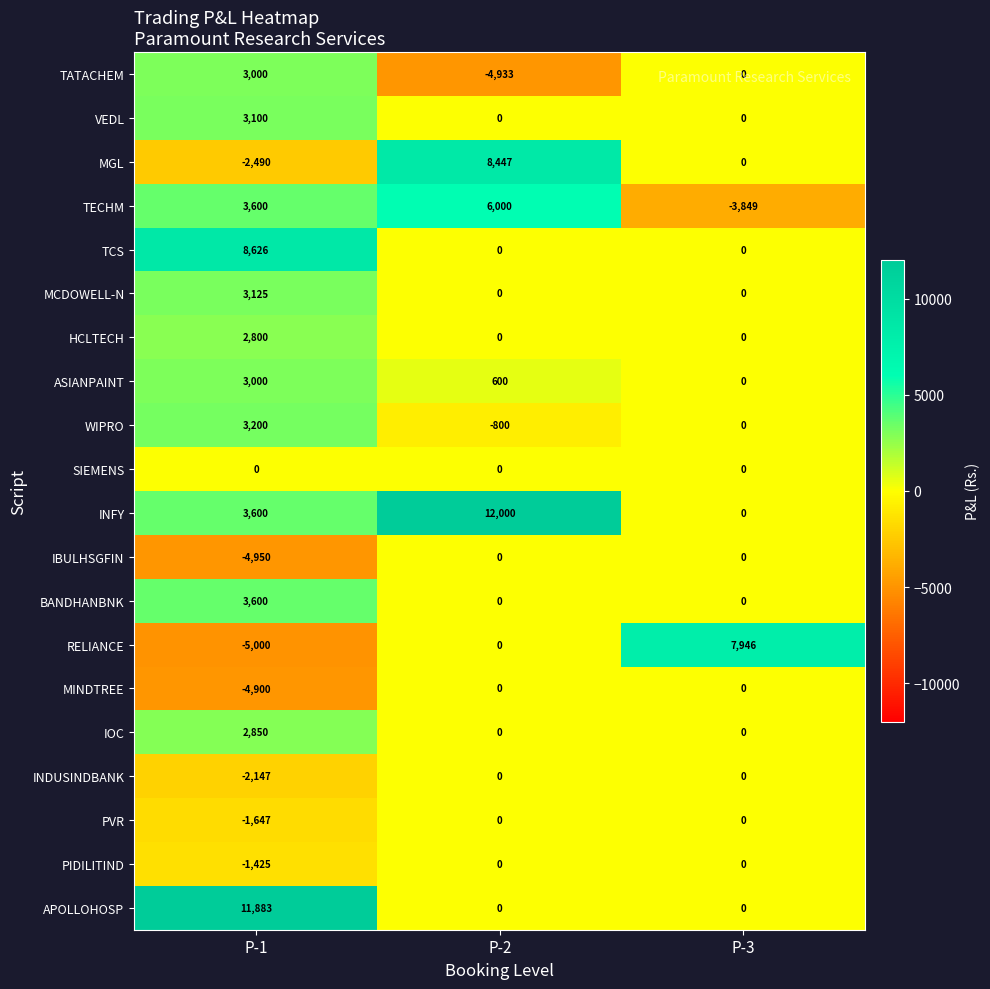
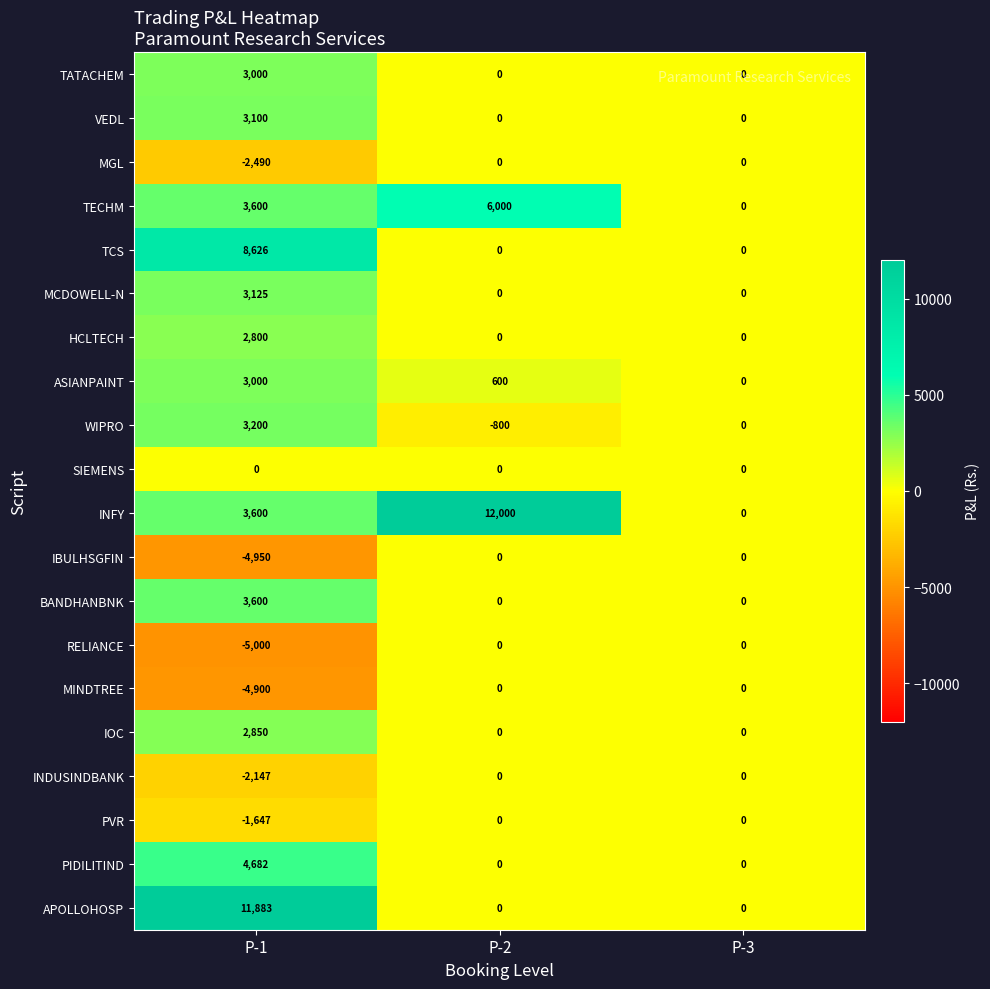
TATACHEM, P-2: -4,933 -> 0
MGL, P-2: 8,447 -> 0
TECHM, P-3: -3,849 -> 0
RELIANCE, P-3: 7,946 -> 0
PIDILITIND, P-1: -1,425 -> 4,682
